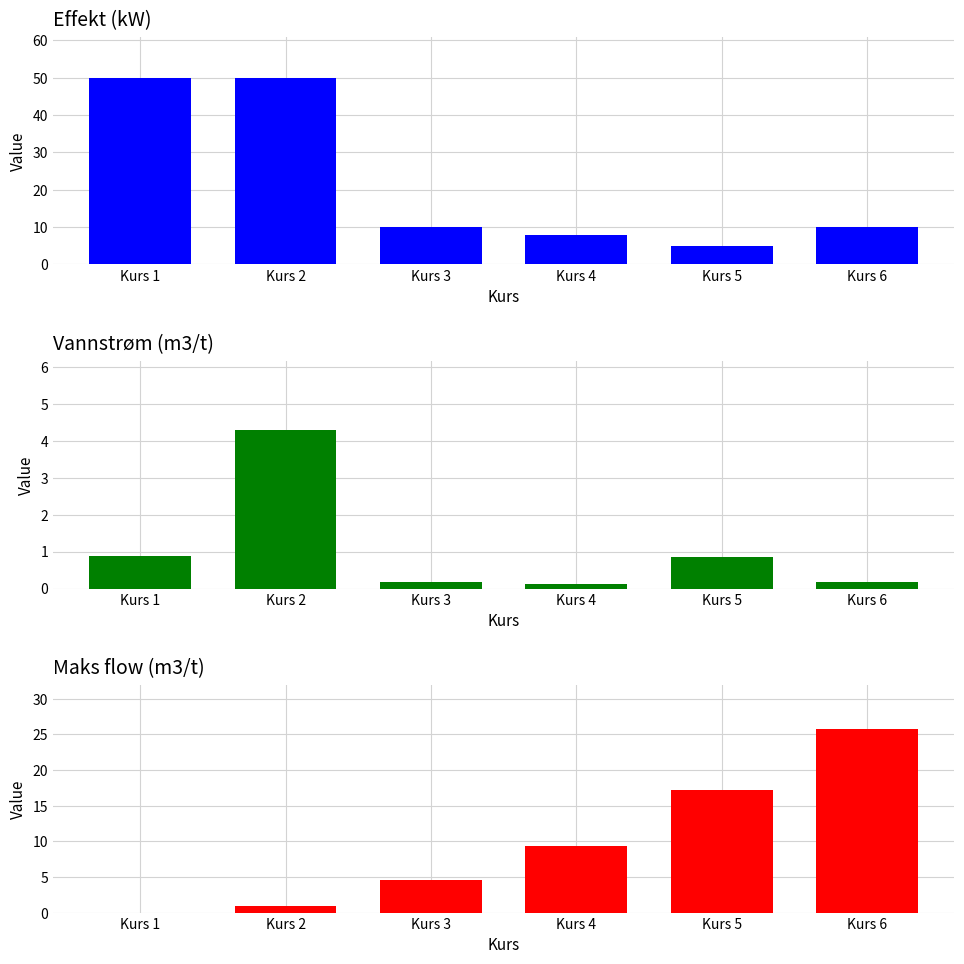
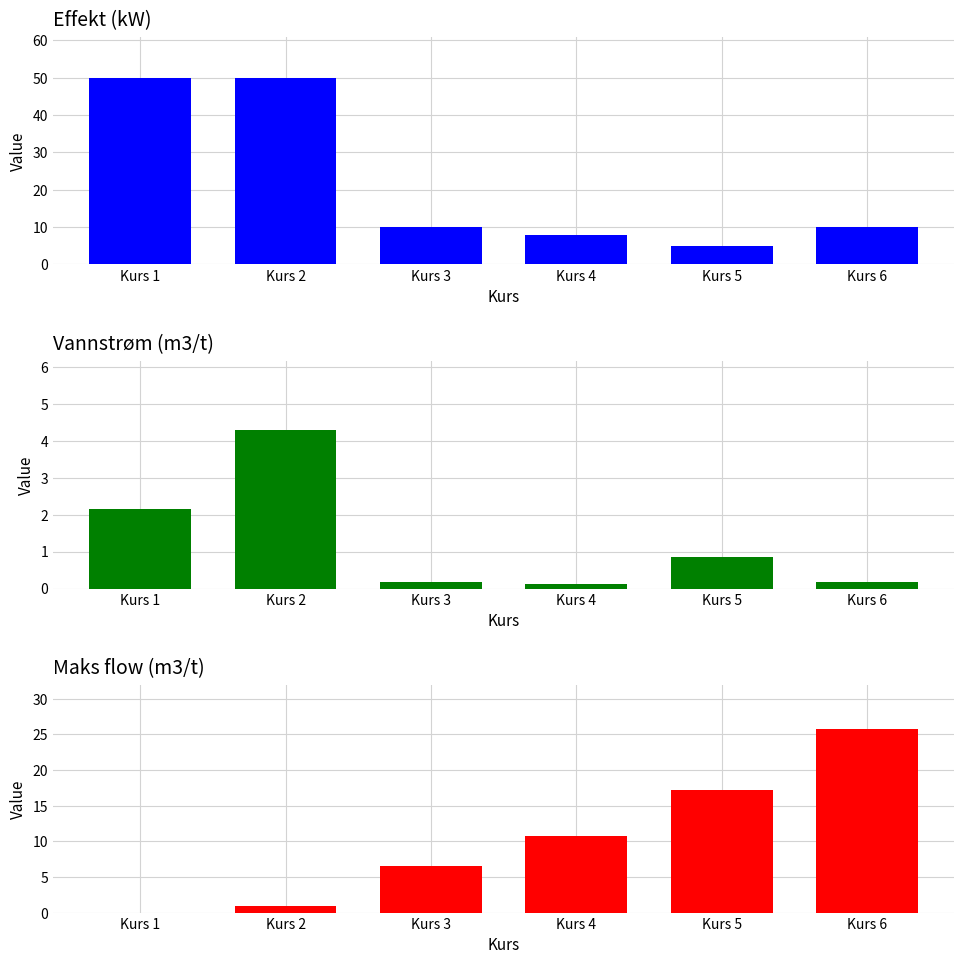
Vannstrøm (m3/t), Kurs 1: 0.9 -> 2.2
Maks flow (m3/t), Kurs 3: 5 -> 7
Maks flow (m3/t), Kurs 4: 9 -> 11
